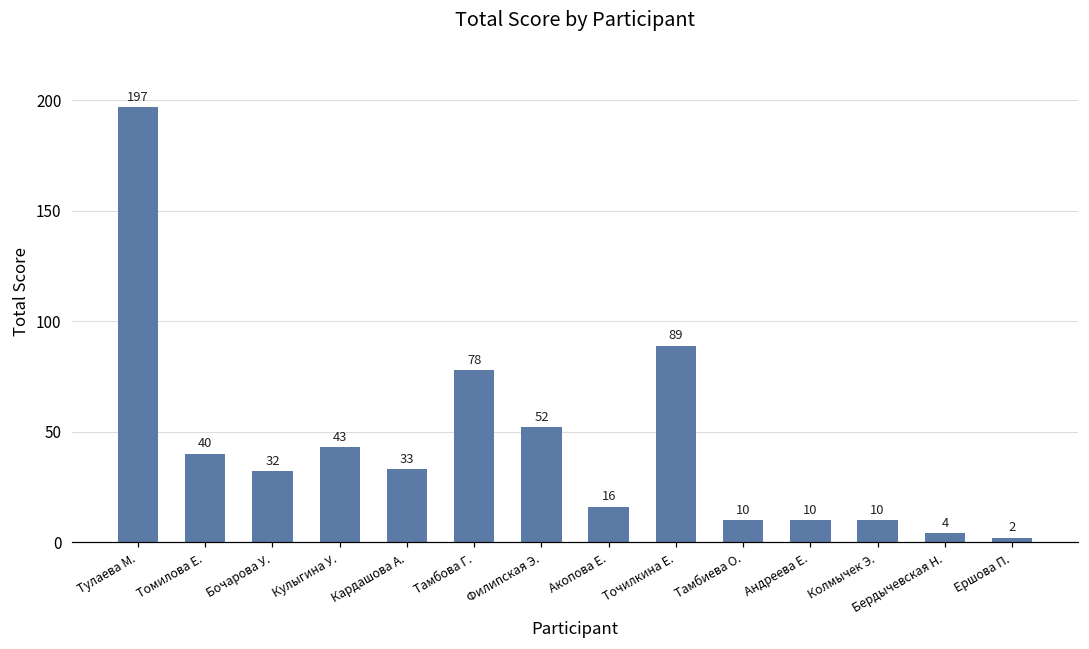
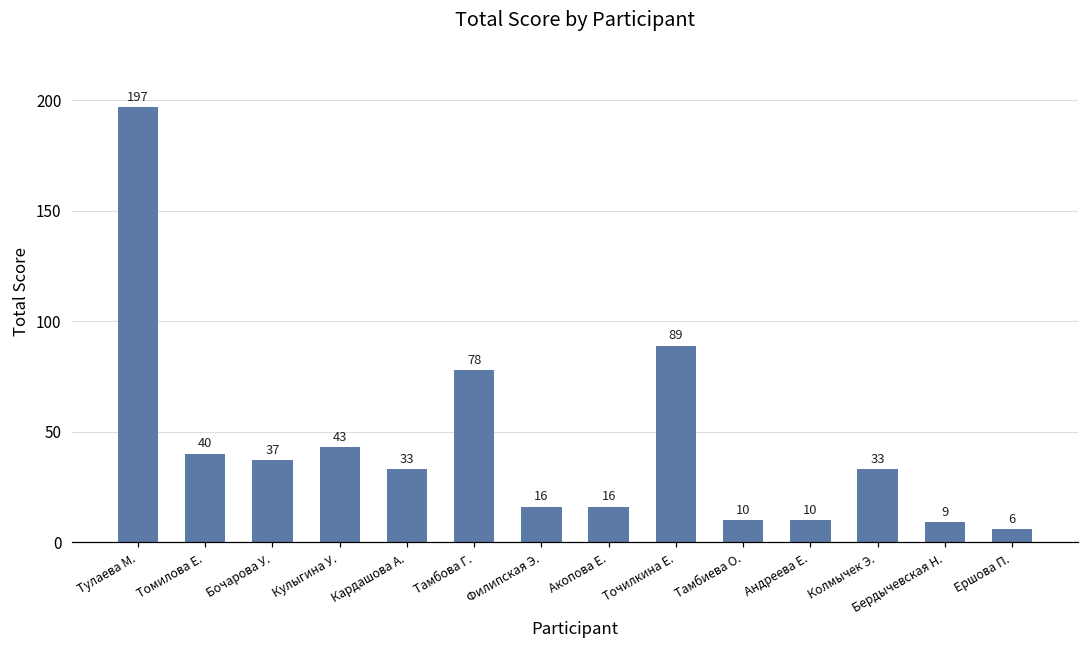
Бочарова У.: 32 -> 37
Филипская Э.: 52 -> 16
Колмычек Э.: 10 -> 33
Бердычевская Н.: 4 -> 9
Ершова П.: 2 -> 6
